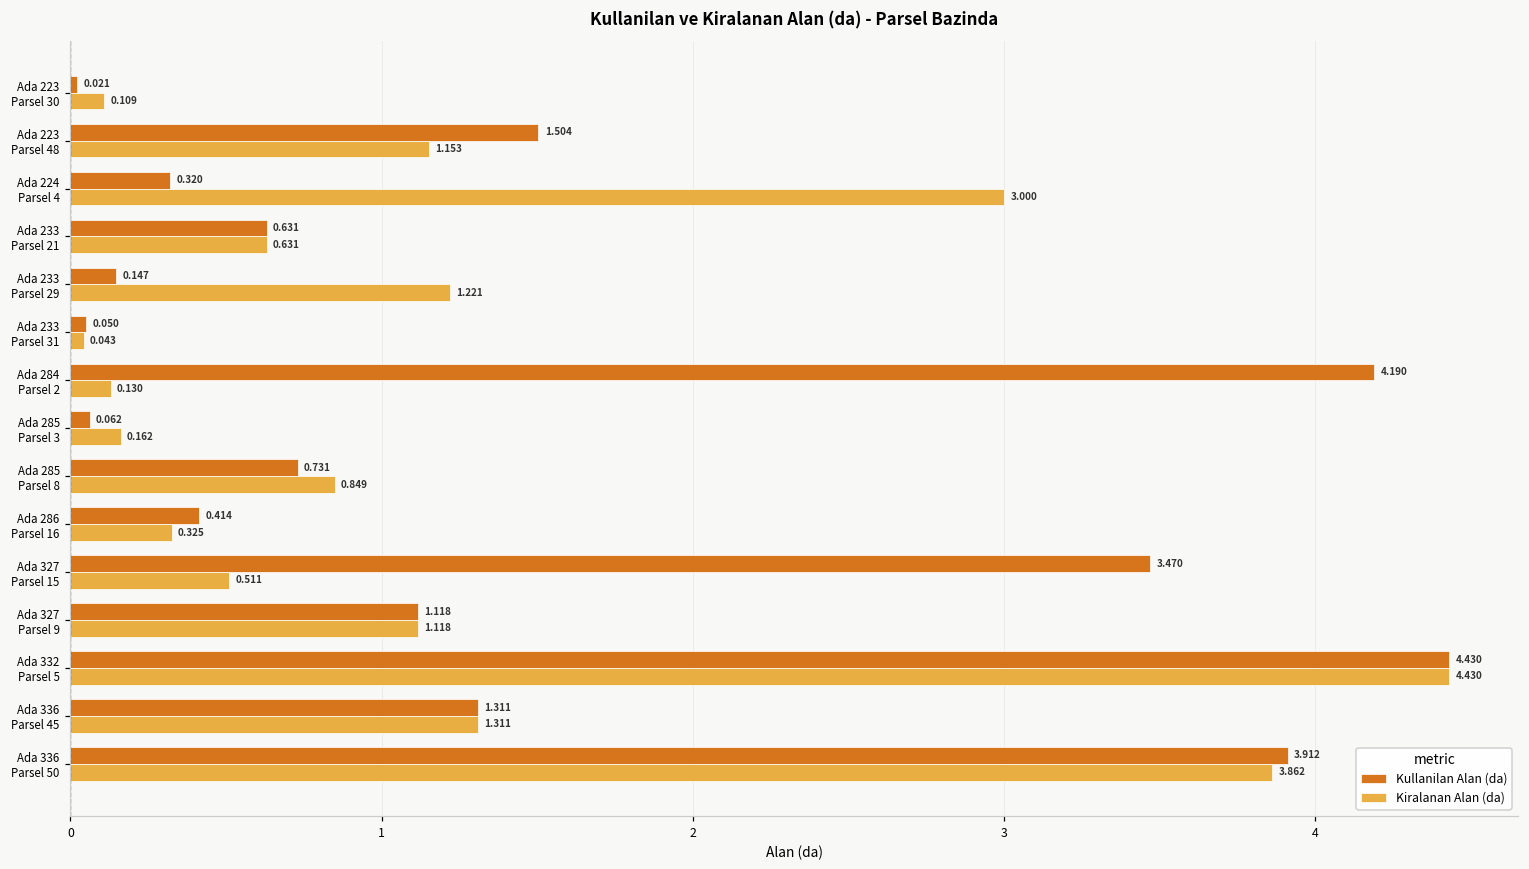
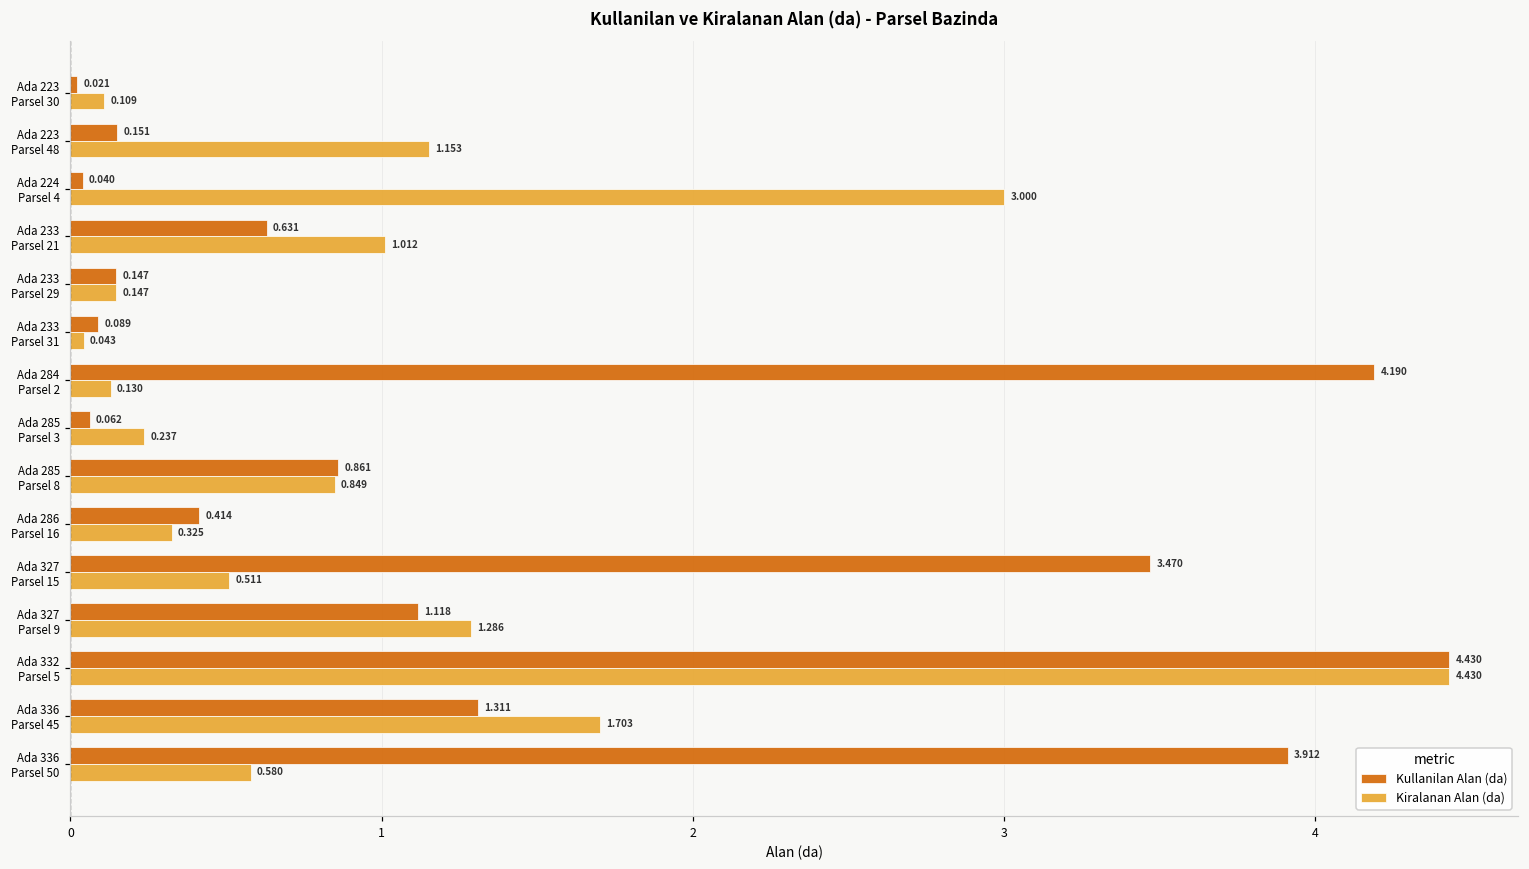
Kullanilan Alan (da), Ada 223 Parsel 48: 1.504 -> 0.151
Kullanilan Alan (da), Ada 224 Parsel 4: 0.320 -> 0.040
Kiralanan Alan (da), Ada 233 Parsel 21: 0.631 -> 1.012
Kiralanan Alan (da), Ada 233 Parsel 29: 1.221 -> 0.147
Kullanilan Alan (da), Ada 233 Parsel 31: 0.050 -> 0.089
Kiralanan Alan (da), Ada 285 Parsel 3: 0.162 -> 0.237
Kullanilan Alan (da), Ada 285 Parsel 8: 0.731 -> 0.861
Kiralanan Alan (da), Ada 327 Parsel 9: 1.118 -> 1.286
Kiralanan Alan (da), Ada 336 Parsel 45: 1.311 -> 1.703
Kiralanan Alan (da), Ada 336 Parsel 50: 3.862 -> 0.580
